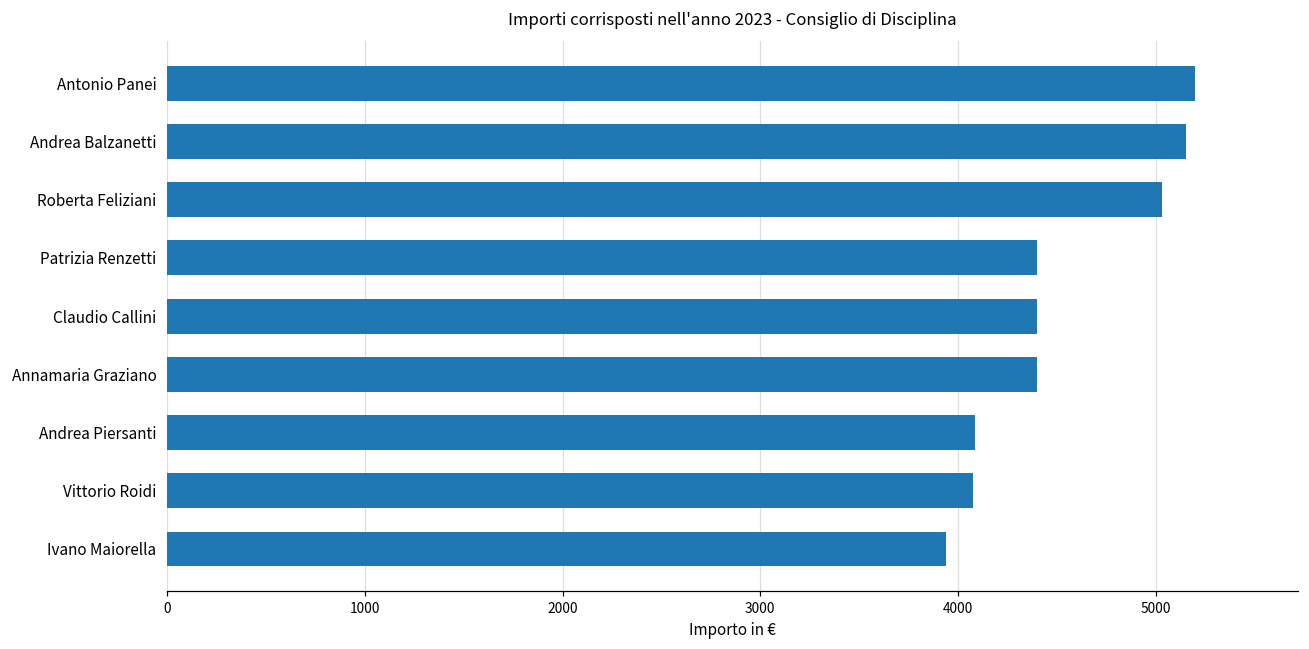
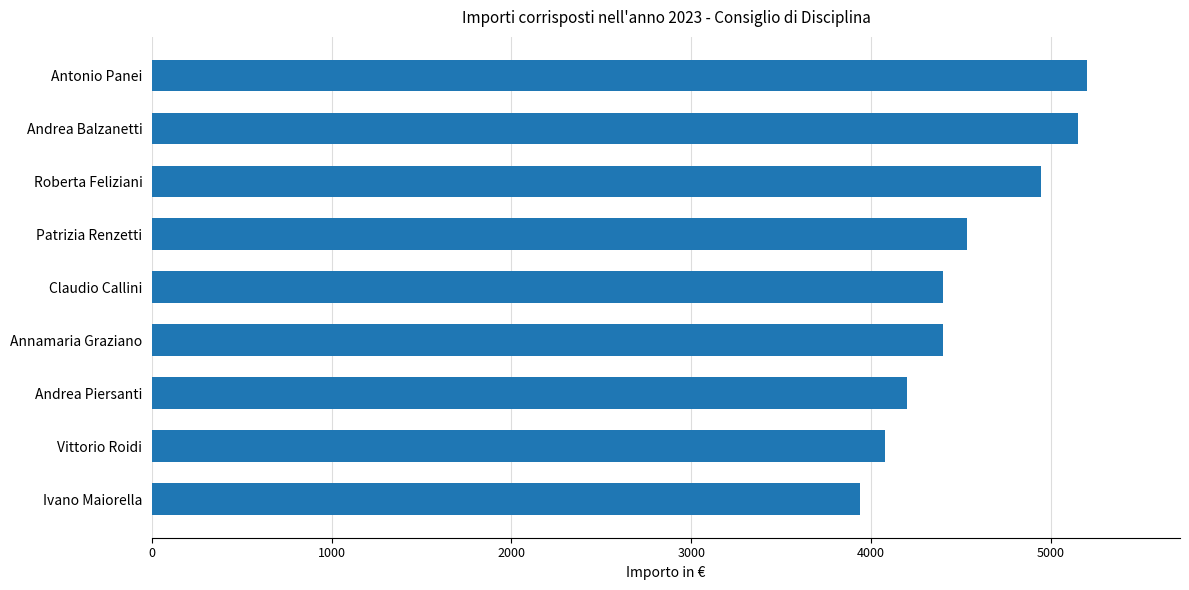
Roberta Feliziani: 5030 -> 4950
Patrizia Renzetti: 4400 -> 4530
Andrea Piersanti: 4080 -> 4200
